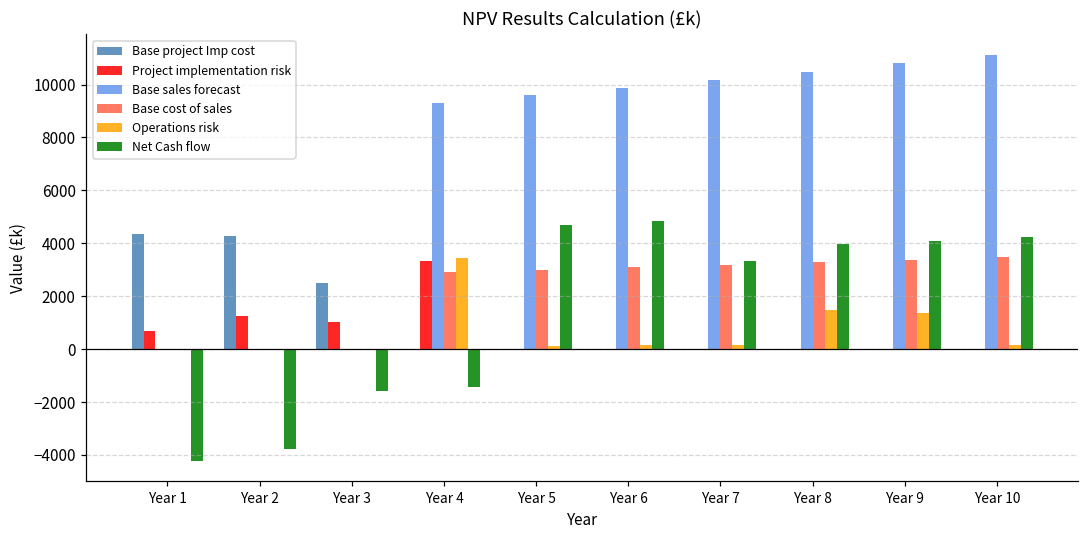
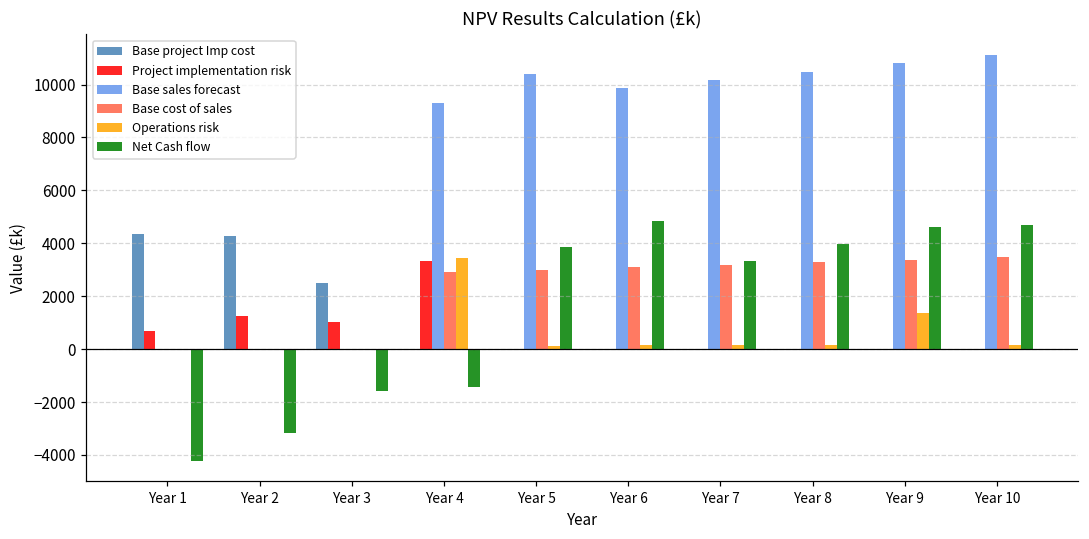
Net Cash flow, Year 2: -3800 -> -3200
Base sales forecast, Year 5: 9600 -> 10400
Net Cash flow, Year 5: 4700 -> 3900
Operations risk, Year 8: 1500 -> 100
Net Cash flow, Year 9: 4100 -> 4600
Net Cash flow, Year 10: 4200 -> 4700
